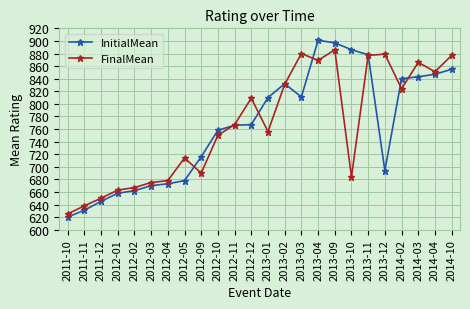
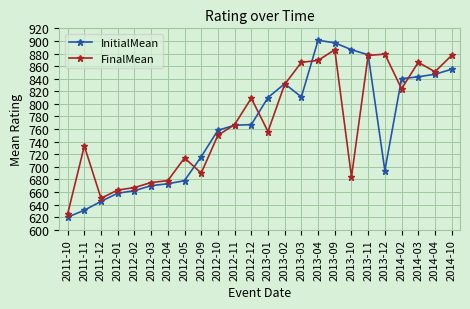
FinalMean, 2011-11: 640 -> 730
FinalMean, 2013-03: 880 -> 870
